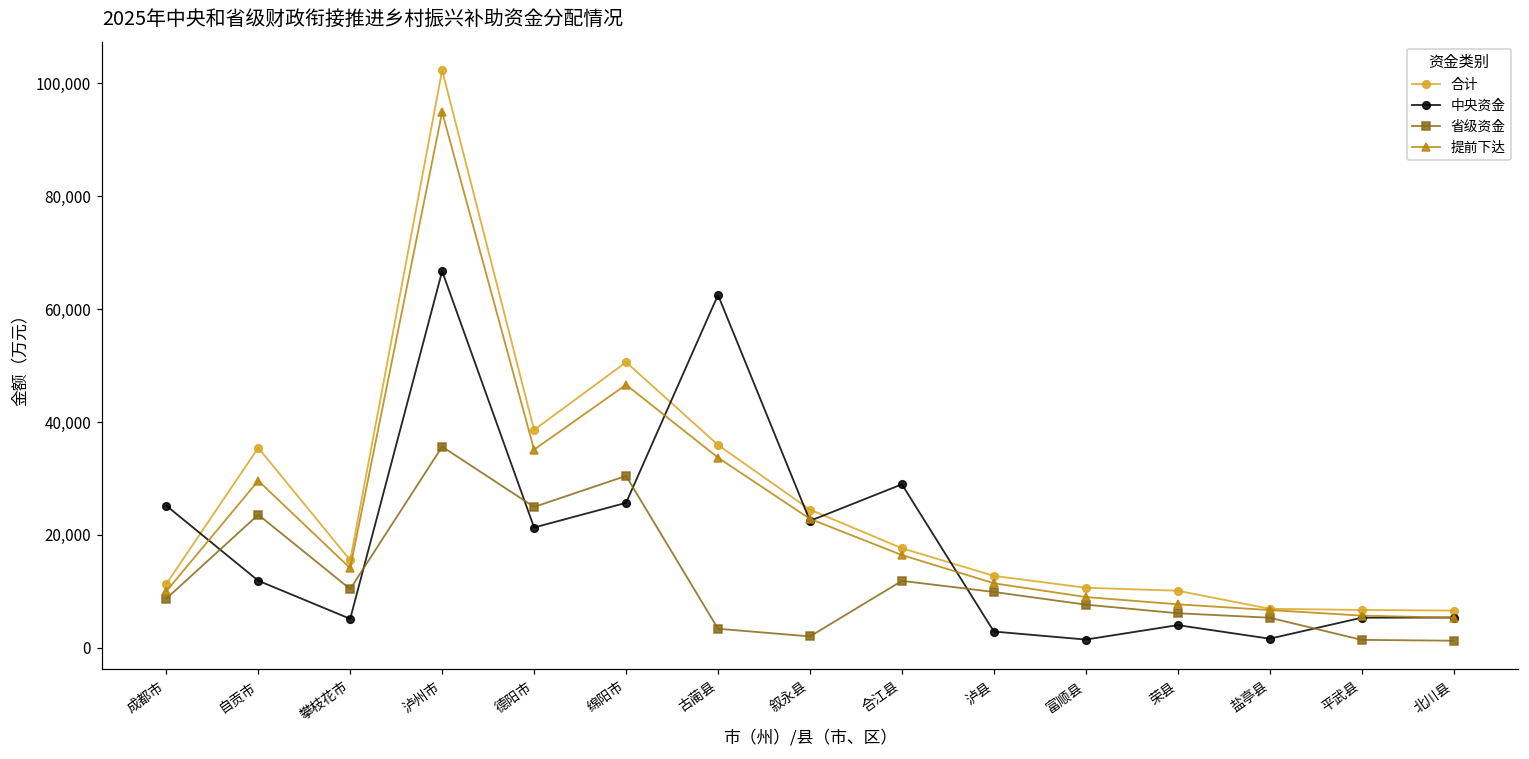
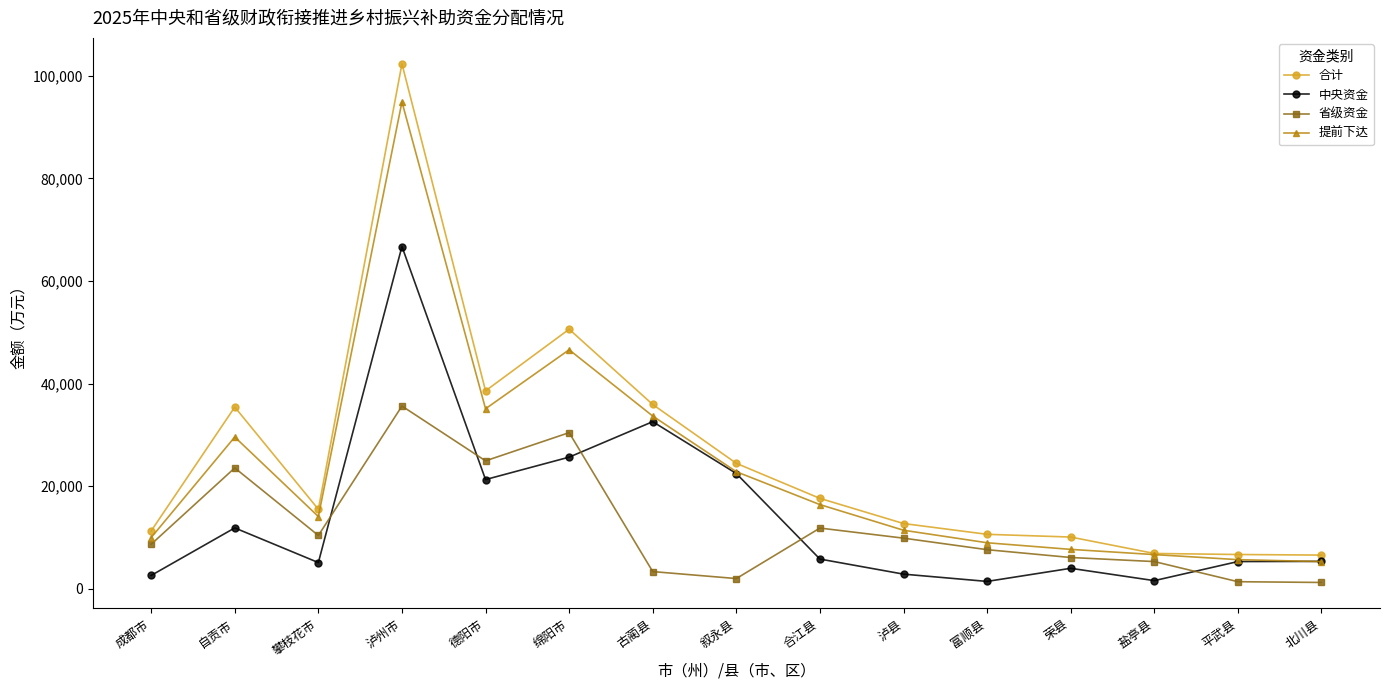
中央资金, 成都市: 25,000 -> 3,000
中央资金, 古蔺县: 63,000 -> 33,000
中央资金, 合江县: 29,000 -> 6,000
